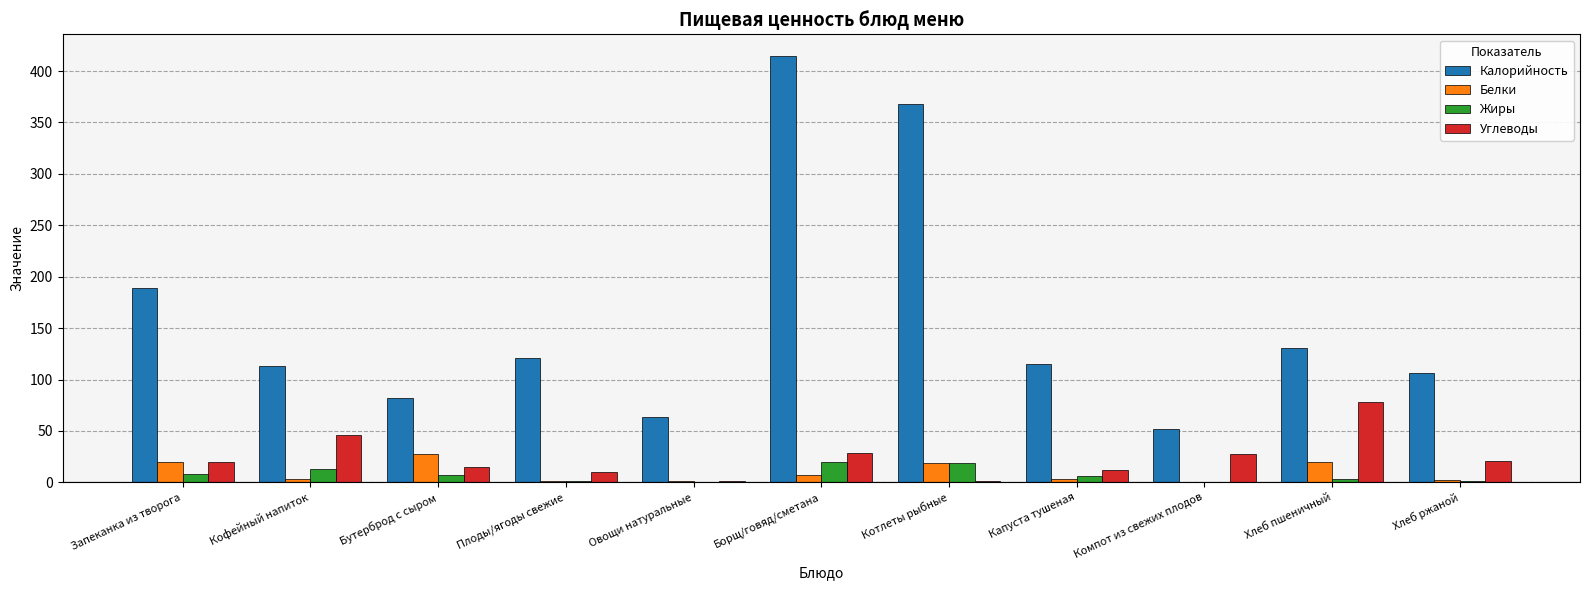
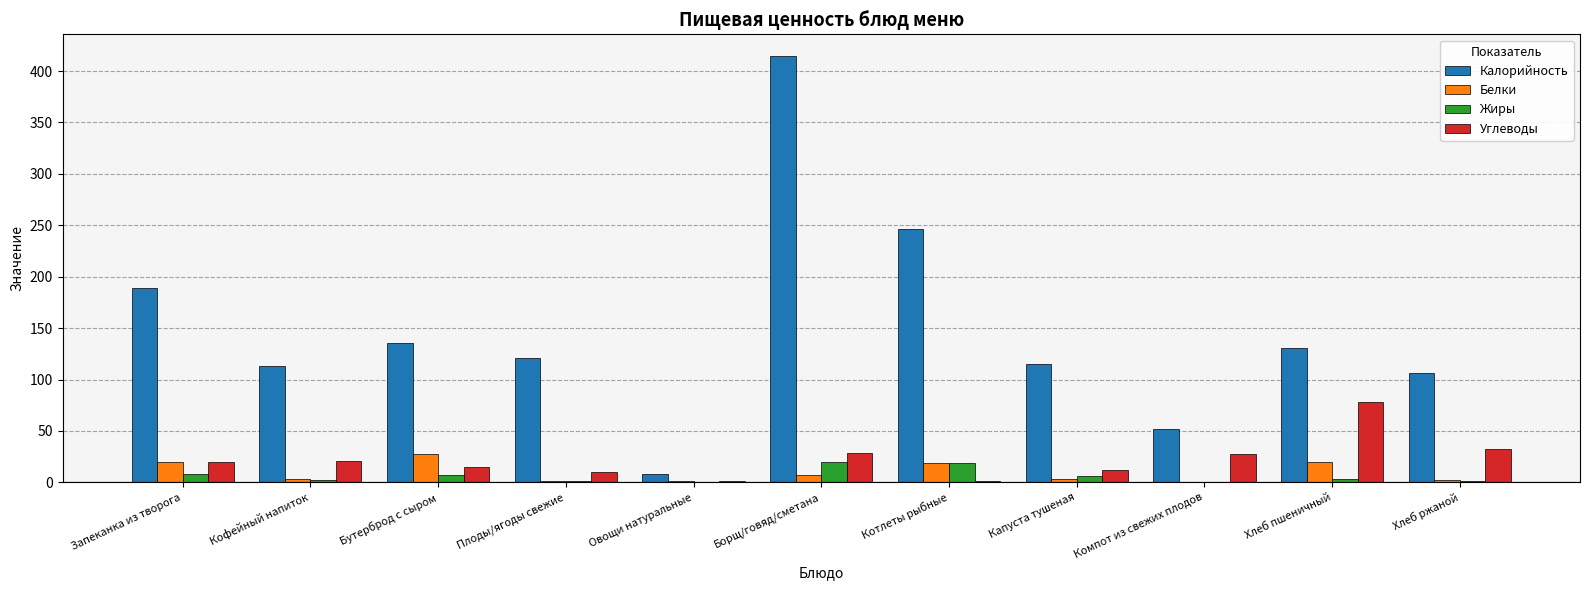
Жиры, Кофейный напиток: 13 -> 2
Углеводы, Кофейный напиток: 46 -> 21
Калорийность, Бутерброд с сыром: 82 -> 136
Калорийность, Овощи натуральные: 64 -> 8
Калорийность, Котлеты рыбные: 368 -> 246
Углеводы, Хлеб ржаной: 21 -> 32
